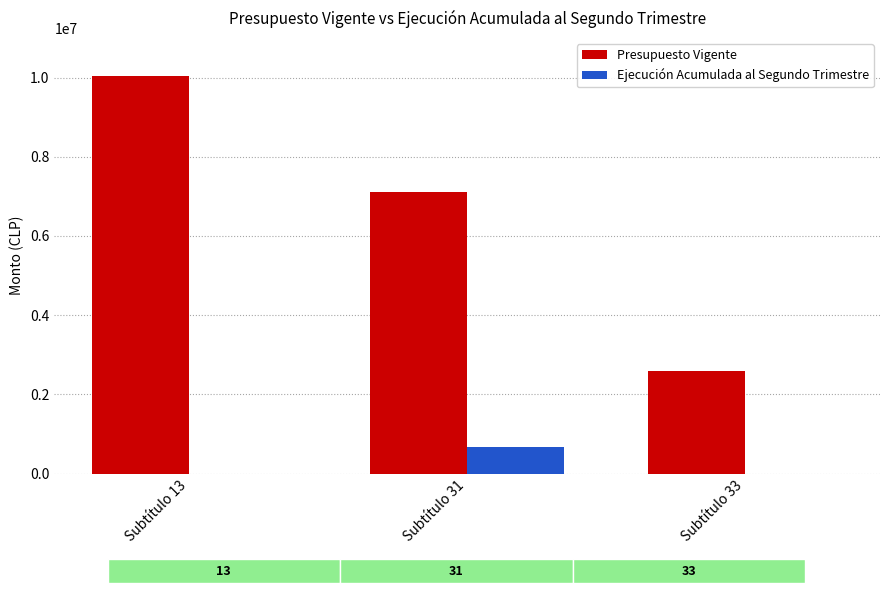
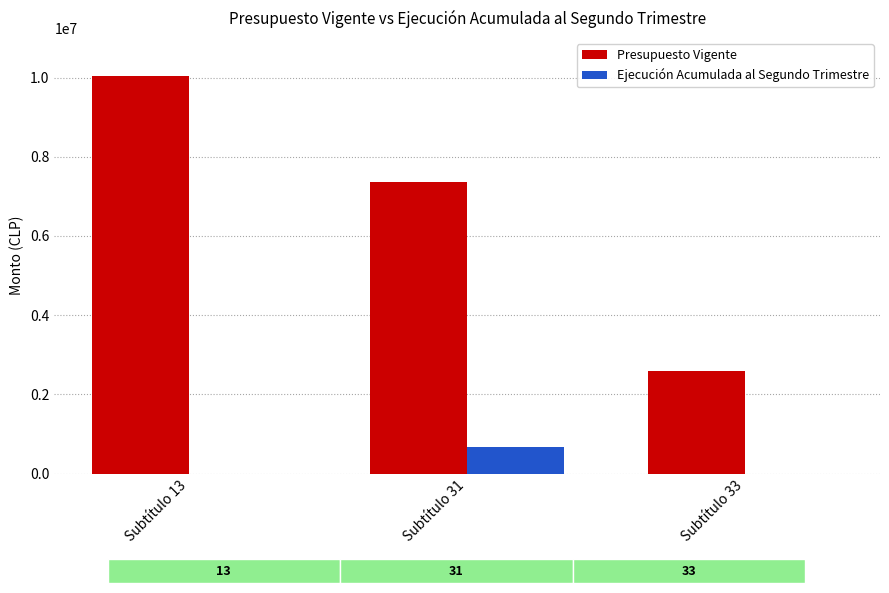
Presupuesto Vigente, Subtítulo 31: 7100000 -> 7400000
